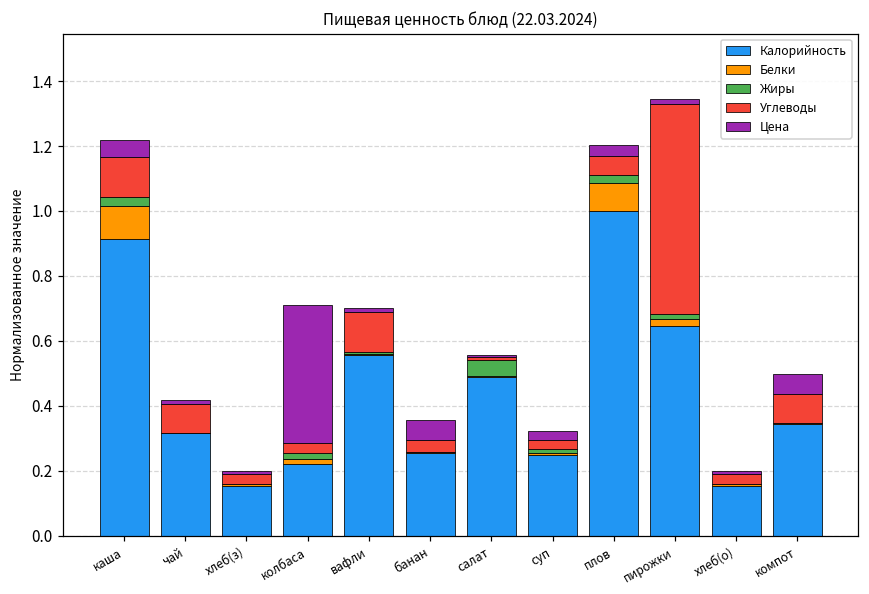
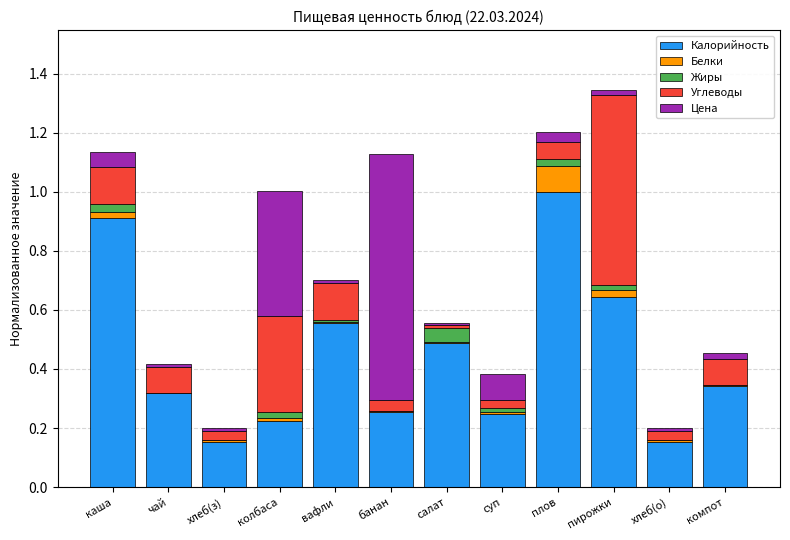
Белки, каша: 0.10 -> 0.02
Углеводы, колбаса: 0.03 -> 0.32
Цена, банан: 0.06 -> 0.83
Цена, суп: 0.03 -> 0.09
Цена, компот: 0.06 -> 0.02
